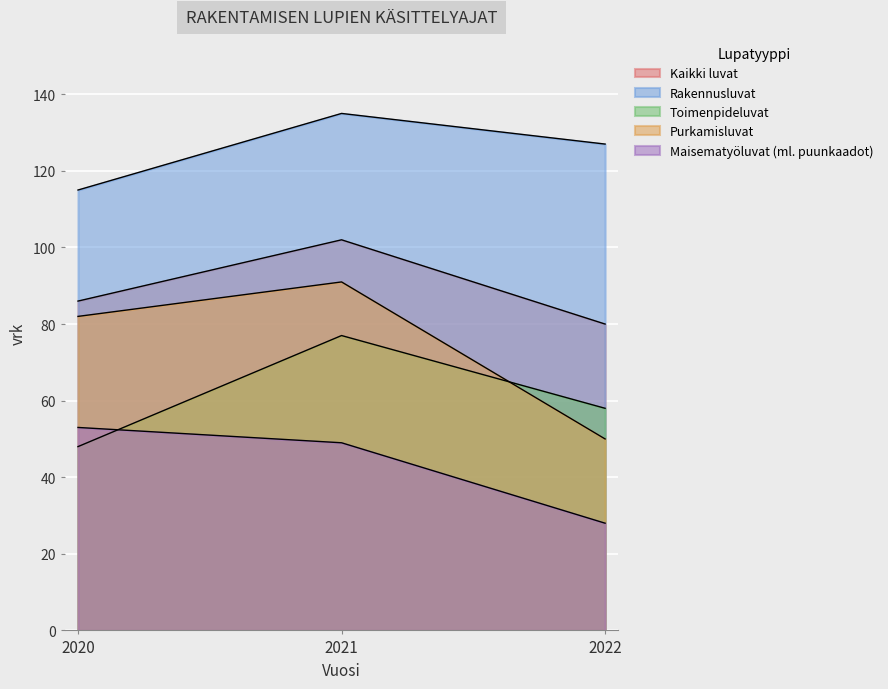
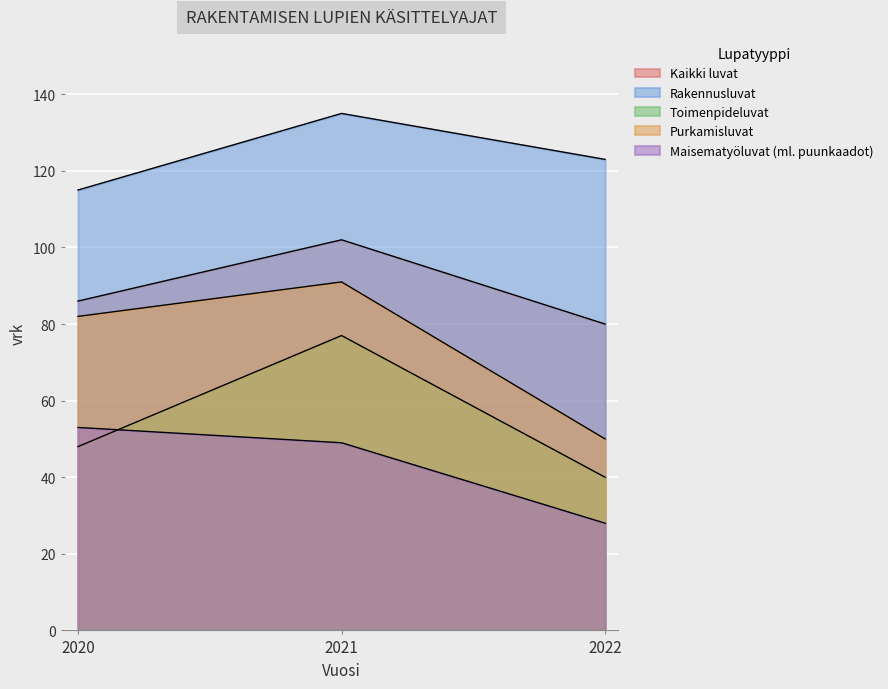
Rakennusluvat, 2022: 127 -> 123
Toimenpideluvat, 2022: 58 -> 40
